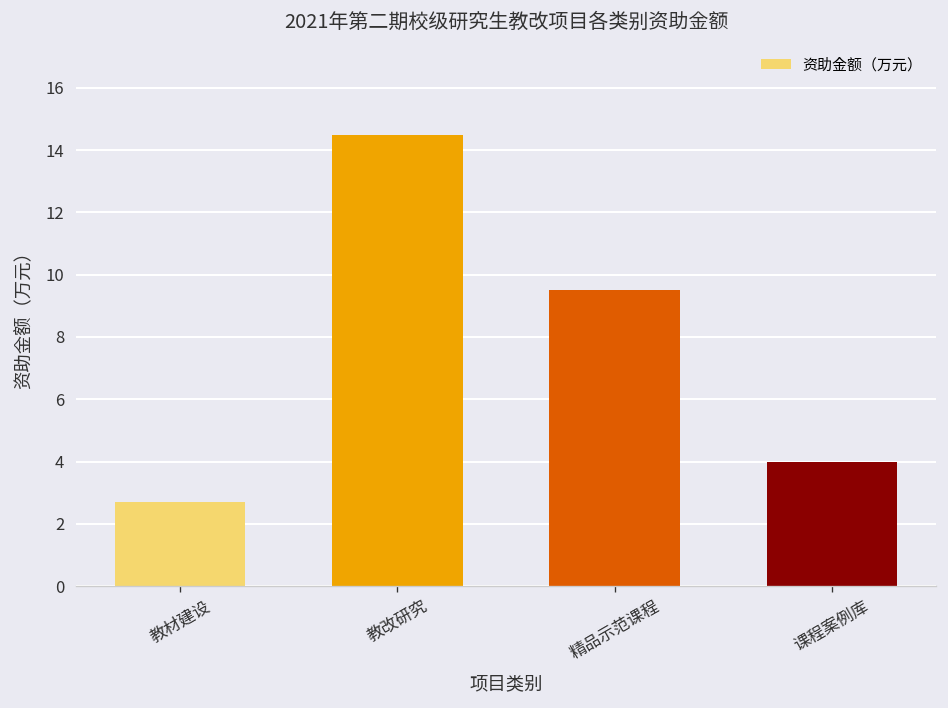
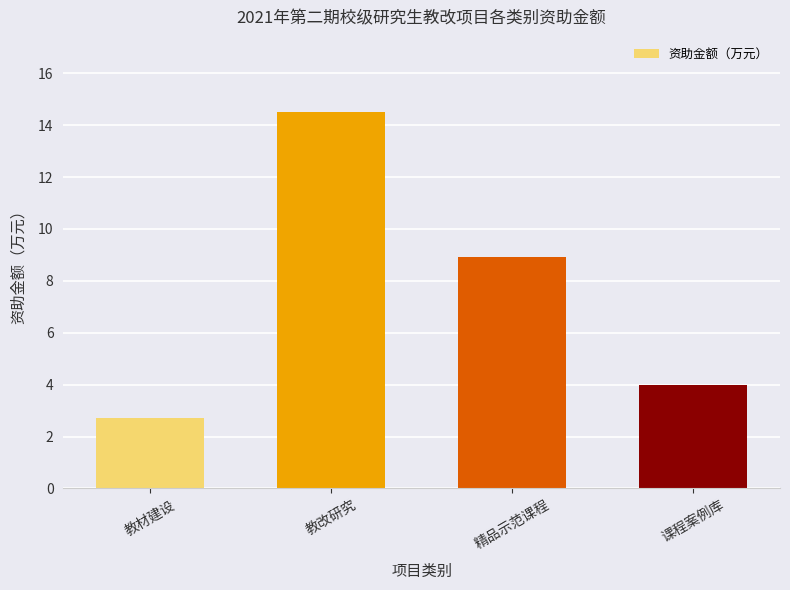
精品示范课程: 9.5 -> 8.9
